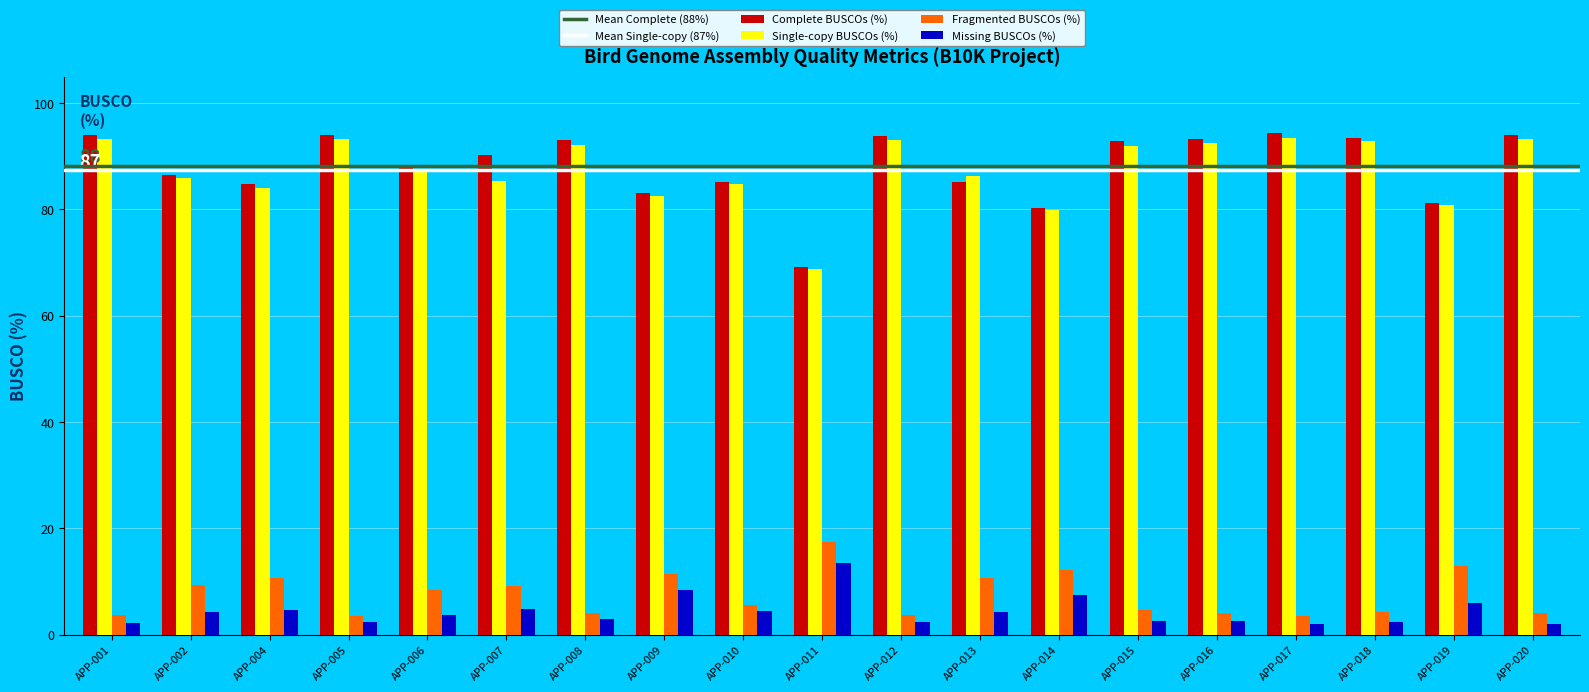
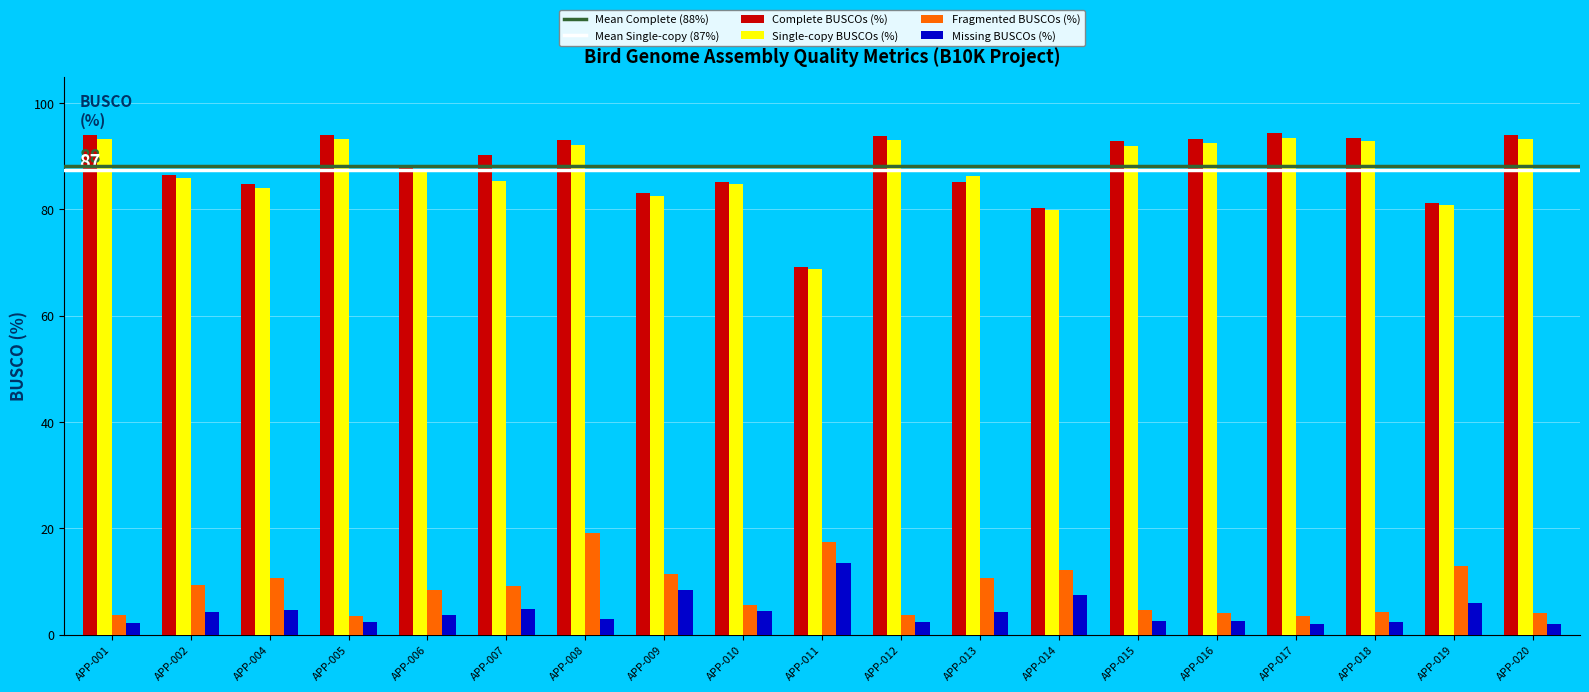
Fragmented BUSCOs (%), APP-008: 4 -> 19
